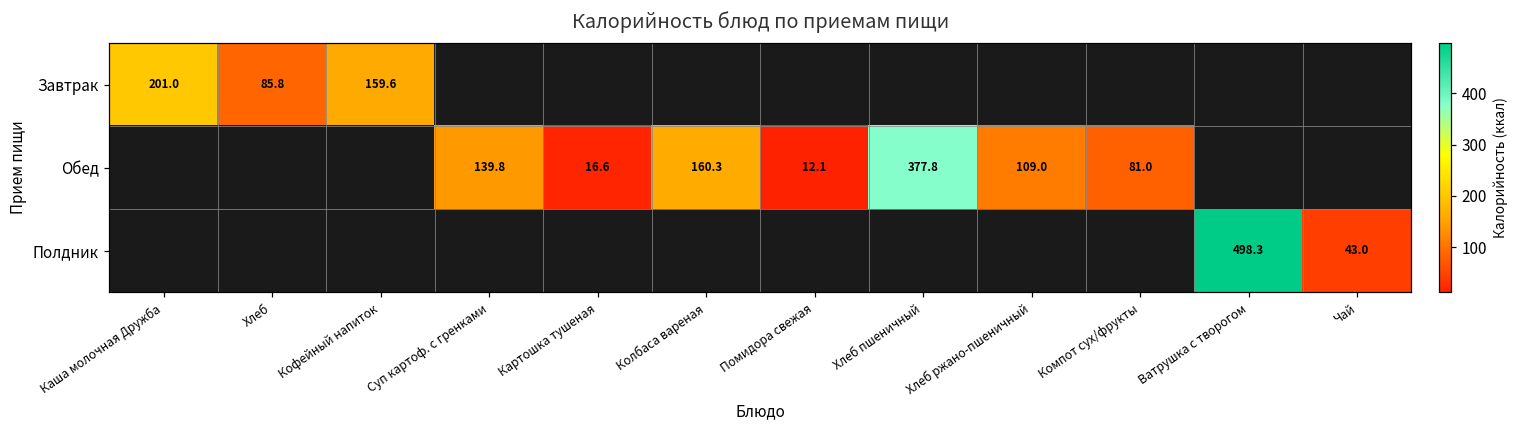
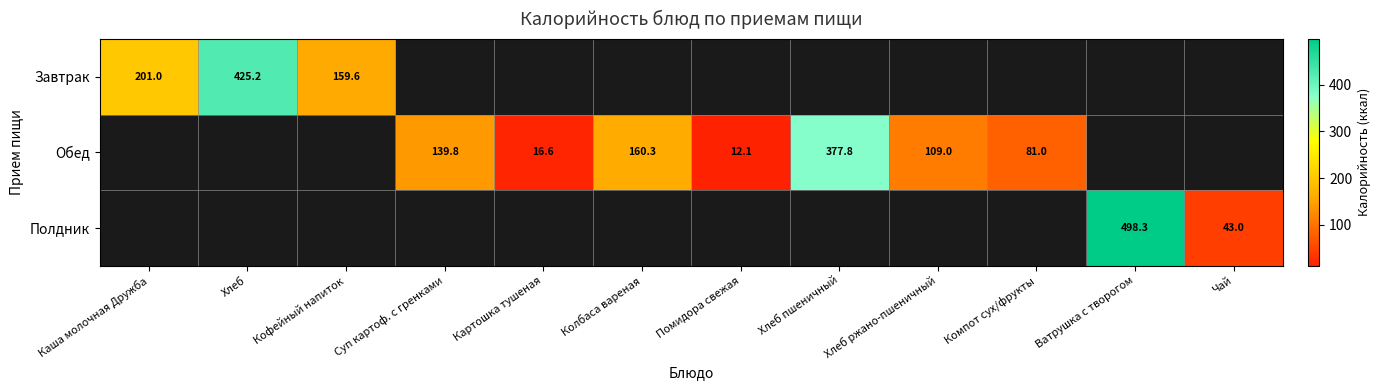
Завтрак, Хлеб: 85.8 -> 425.2
